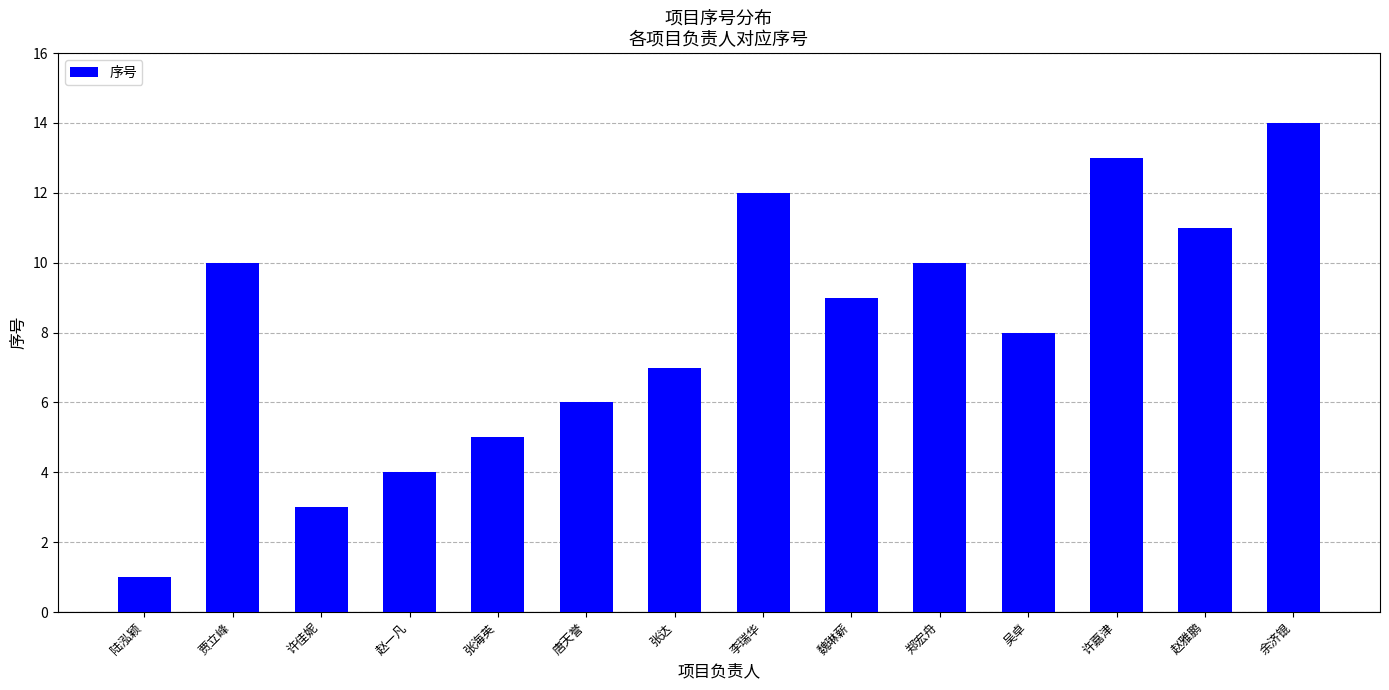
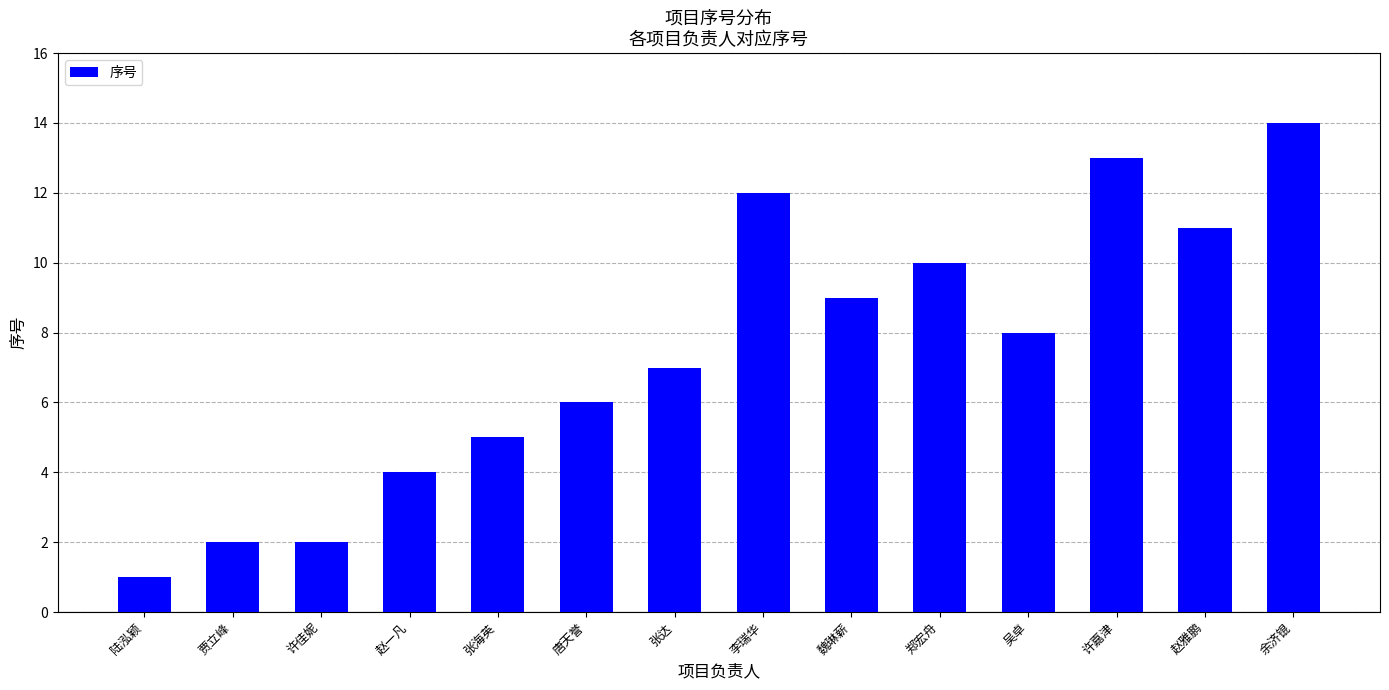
贾立峰: 10 -> 2
许佳妮: 3 -> 2
